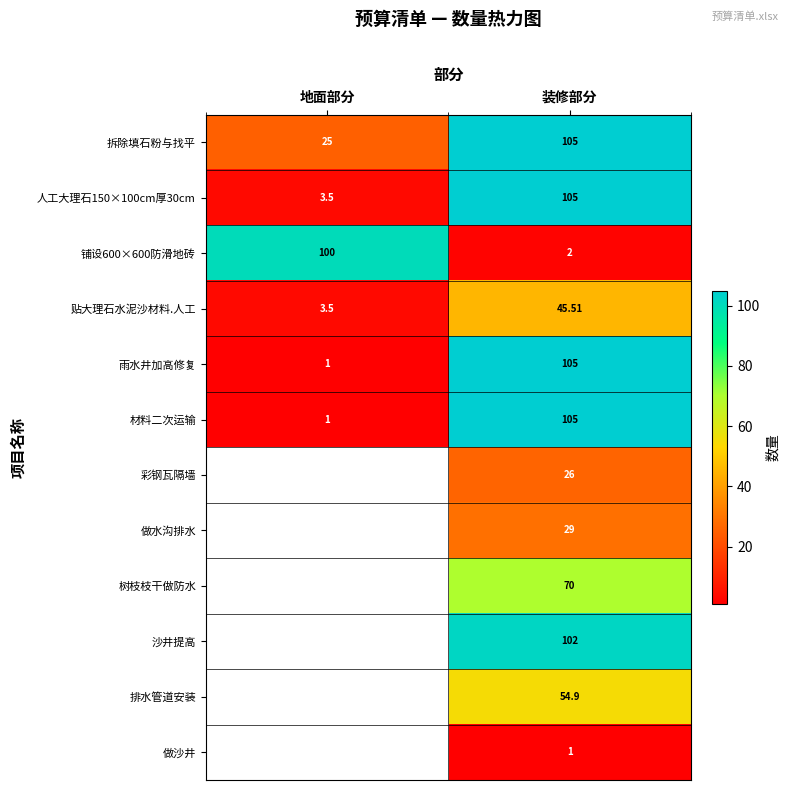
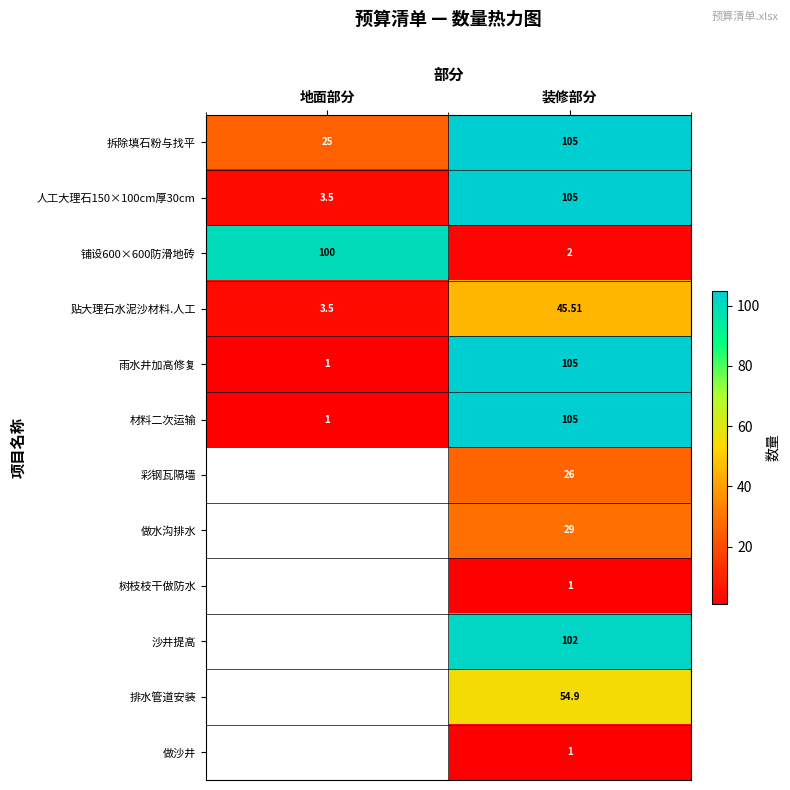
树枝枝干做防水, 装修部分: 70 -> 1
